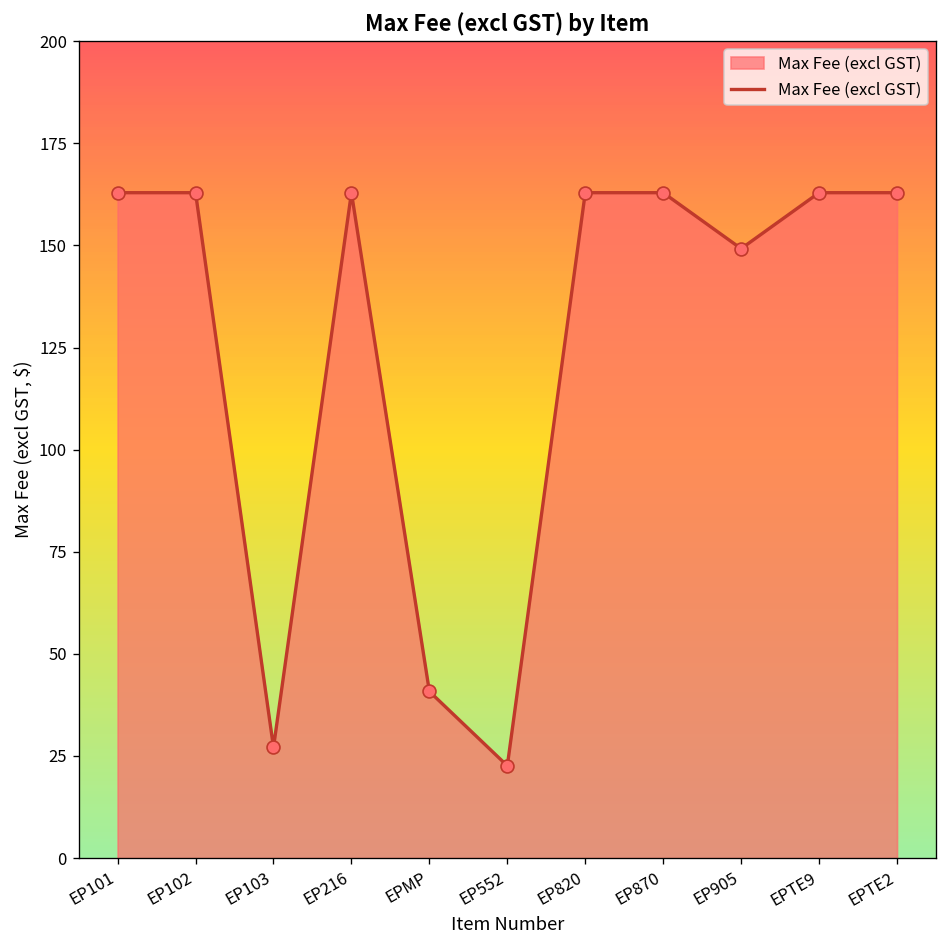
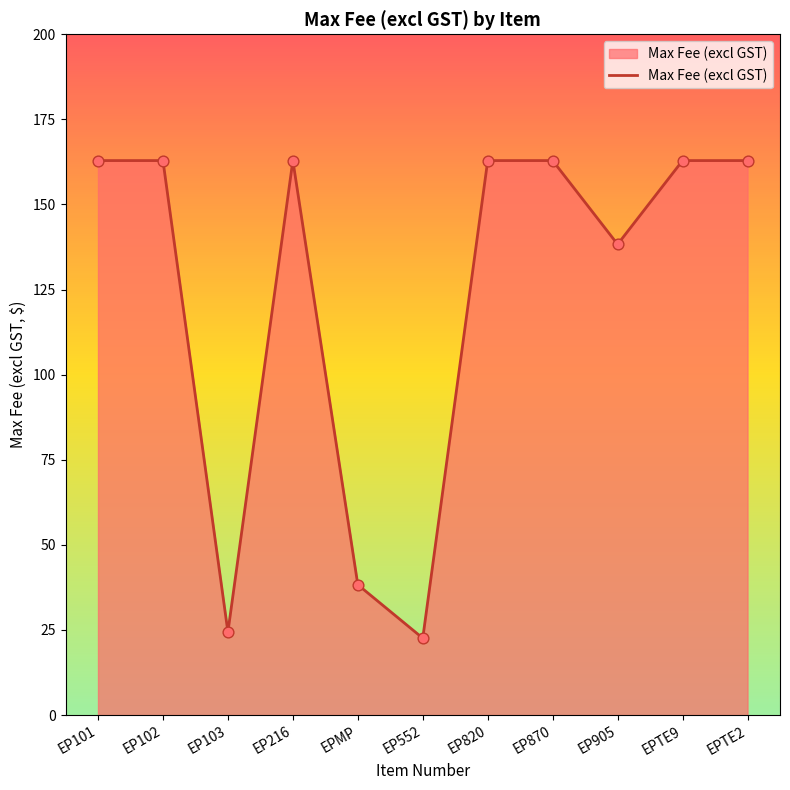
EP103: 27 -> 24
EPMP: 41 -> 38
EP905: 149 -> 138
